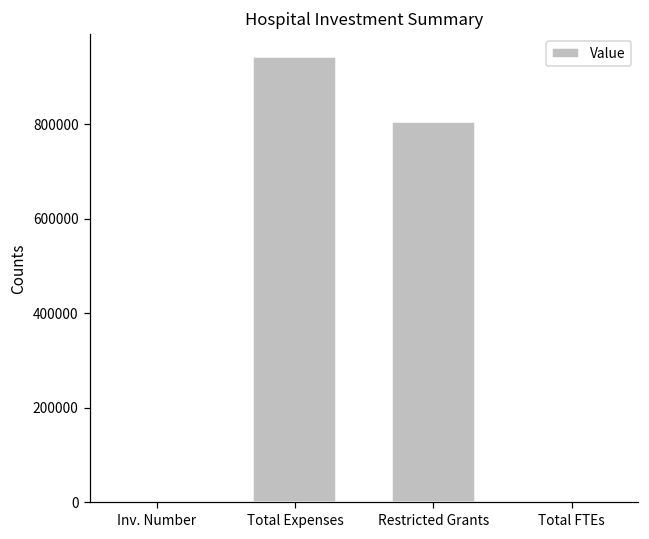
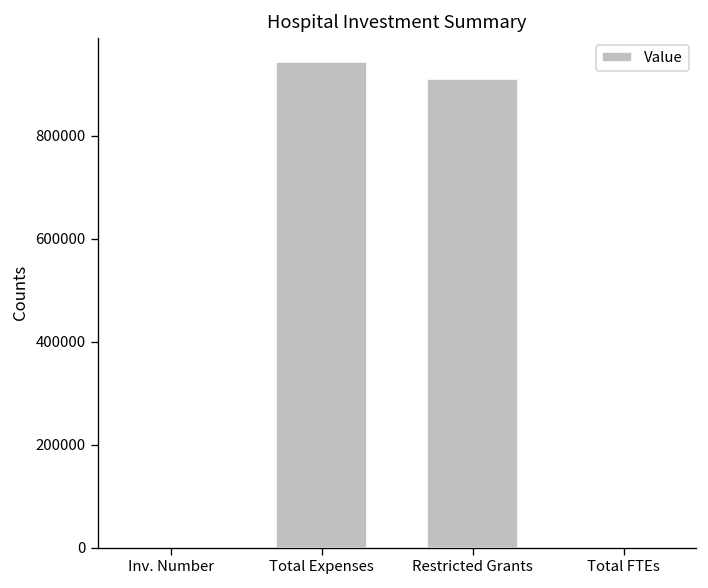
Restricted Grants: 800000 -> 910000
